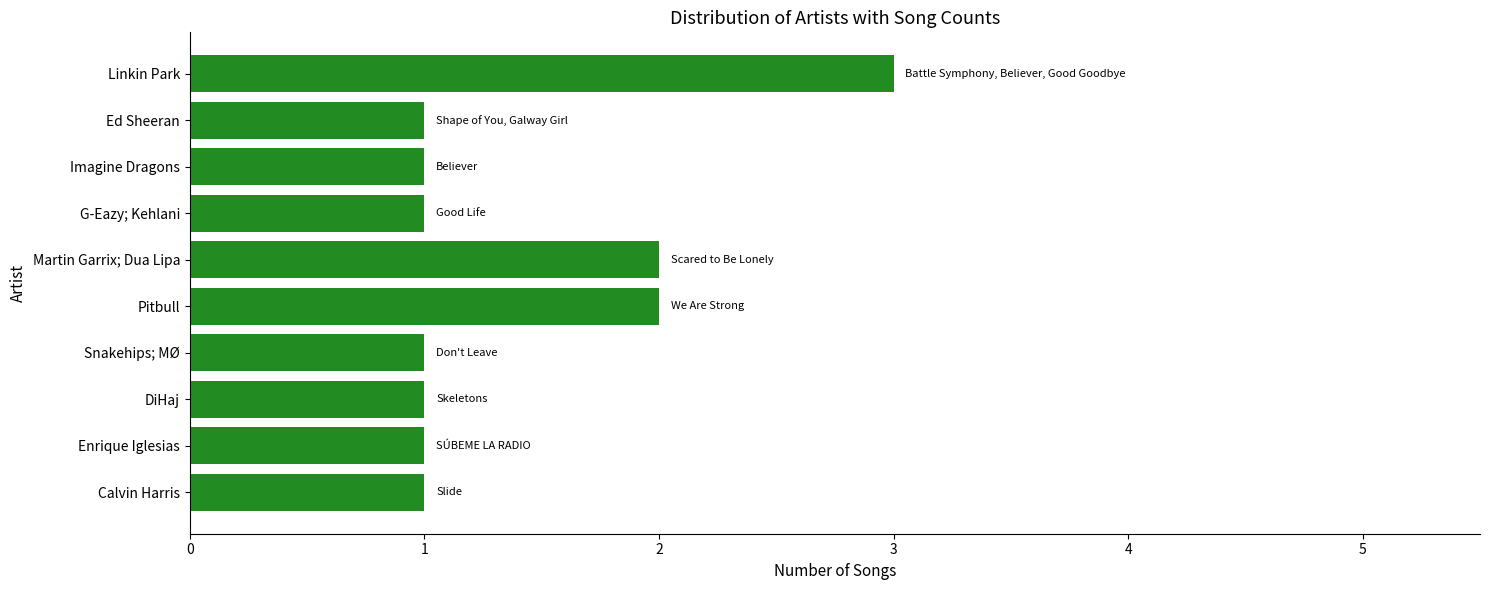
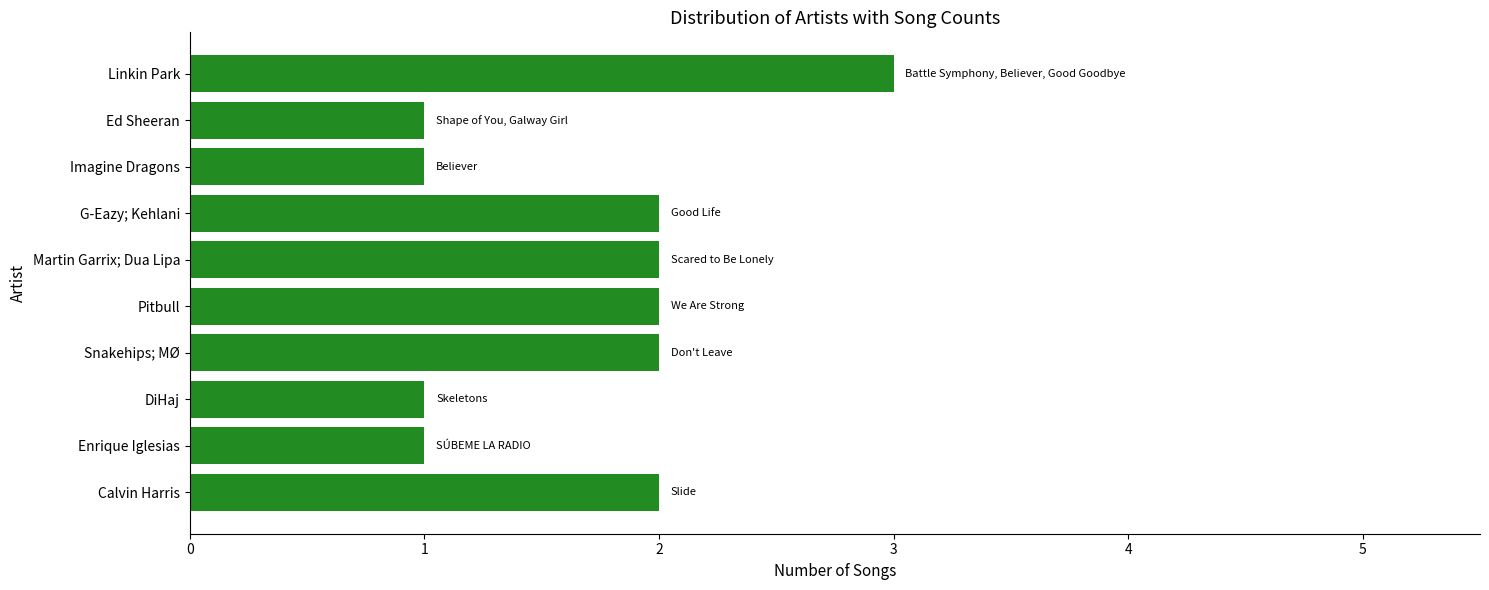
G-Eazy; Kehlani: 1 -> 2
Snakehips; MØ: 1 -> 2
Calvin Harris: 1 -> 2
